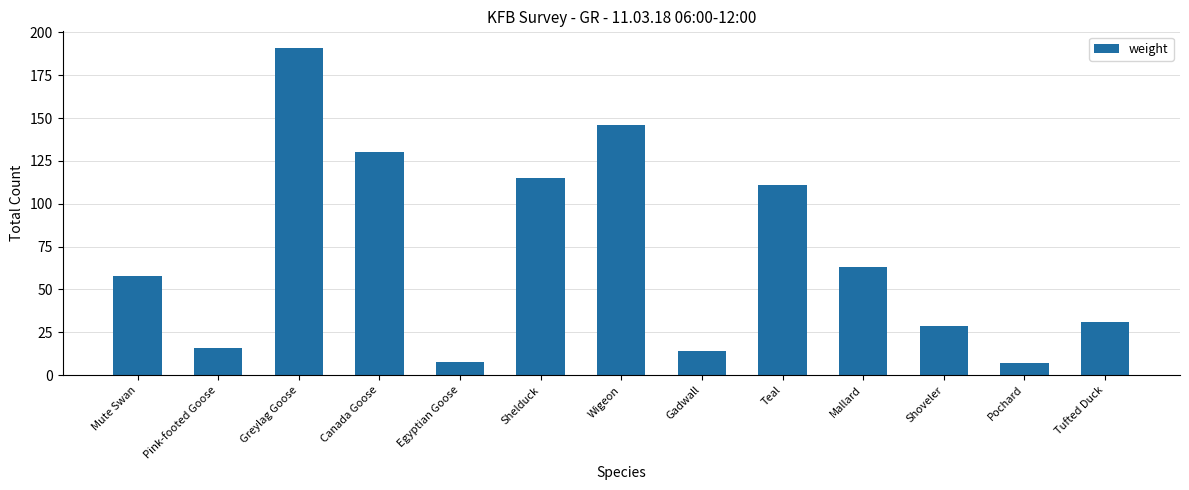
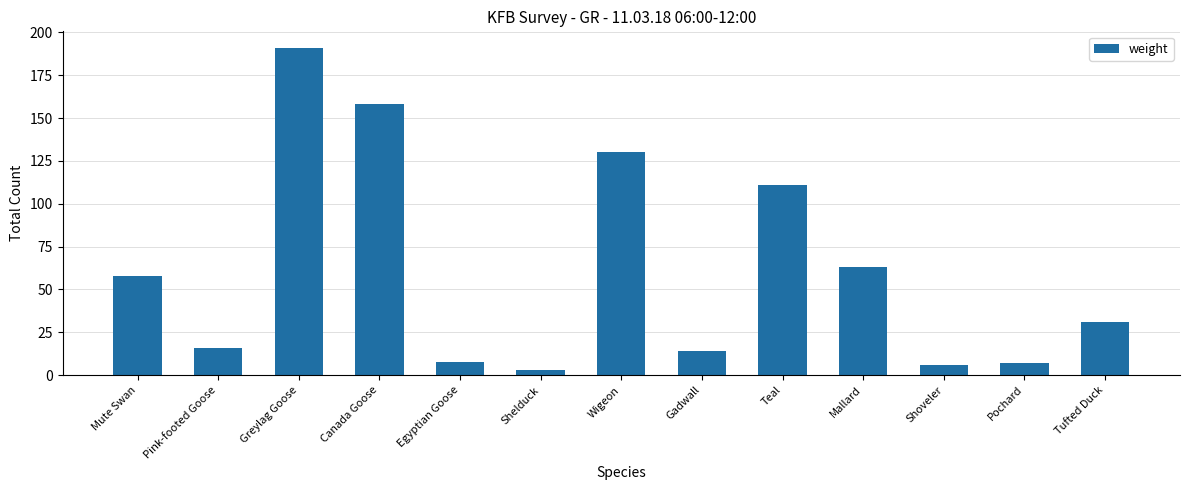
Canada Goose: 130 -> 158
Shelduck: 115 -> 3
Wigeon: 146 -> 130
Shoveler: 29 -> 6
